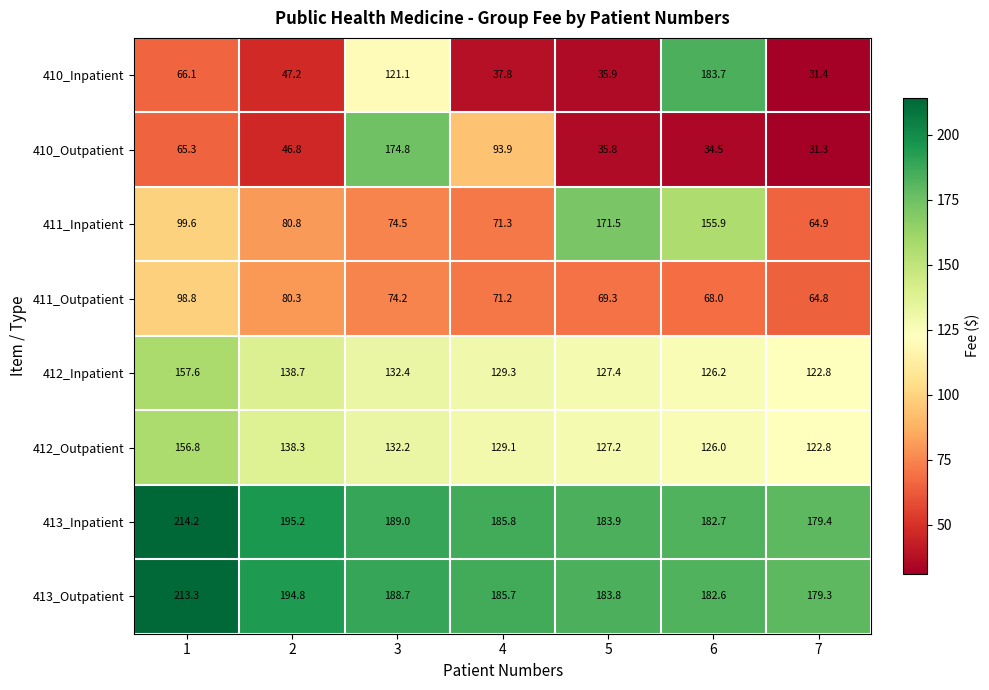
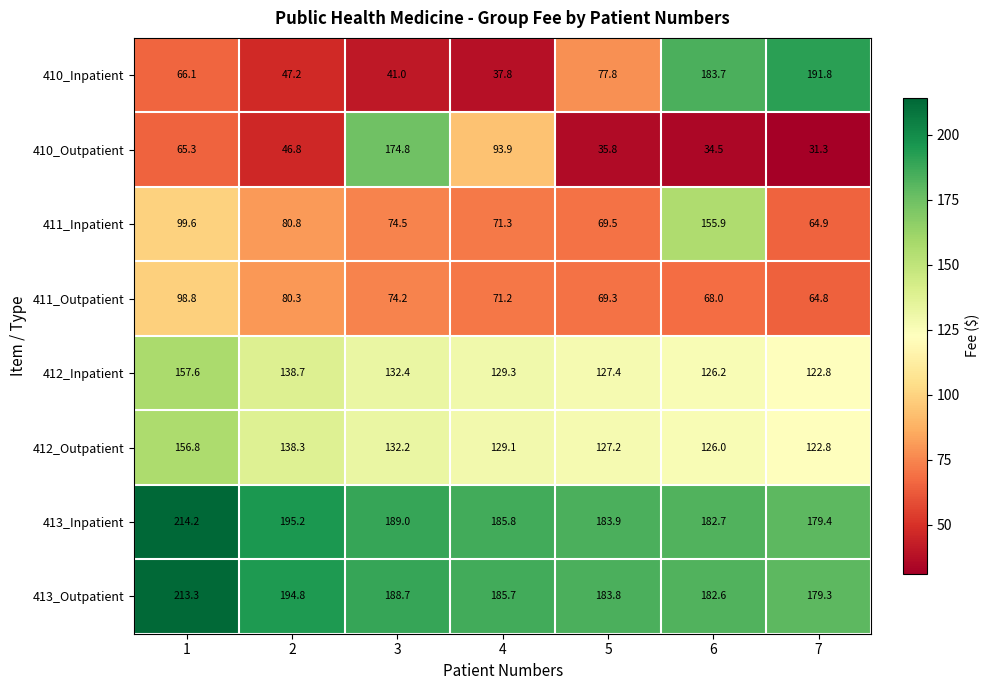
410_Inpatient, 3: 121.1 -> 41.0
410_Inpatient, 5: 35.9 -> 77.8
410_Inpatient, 7: 31.4 -> 191.8
411_Inpatient, 5: 171.5 -> 69.5
